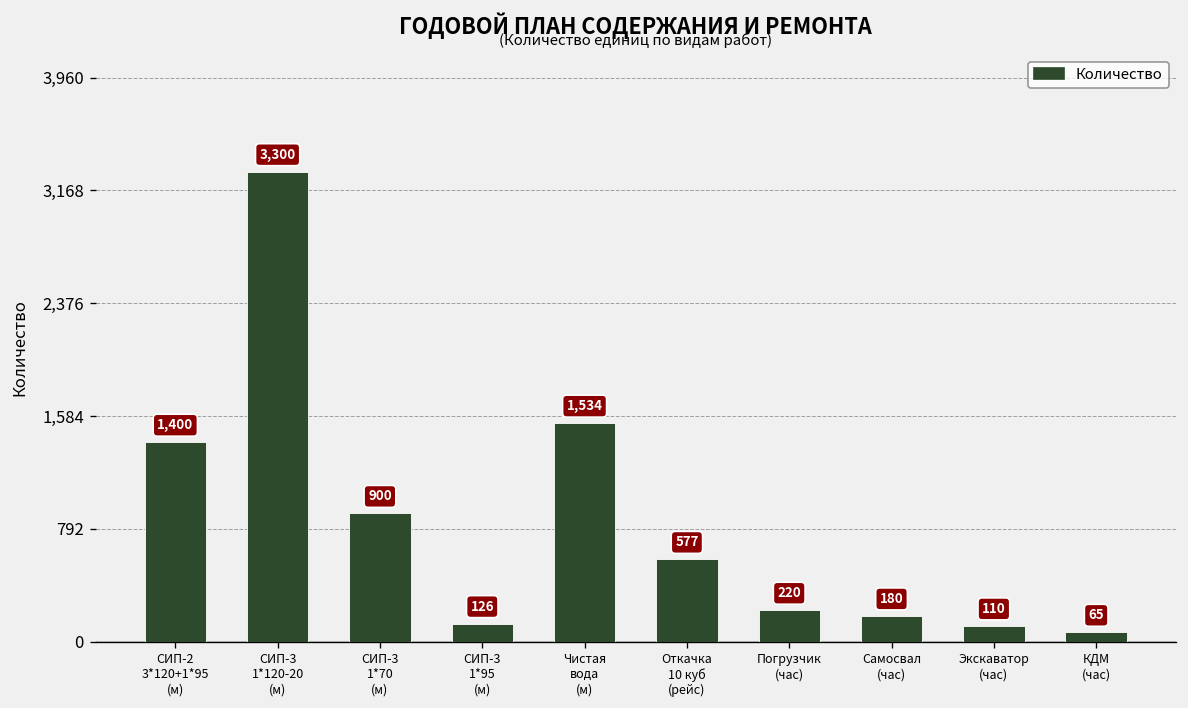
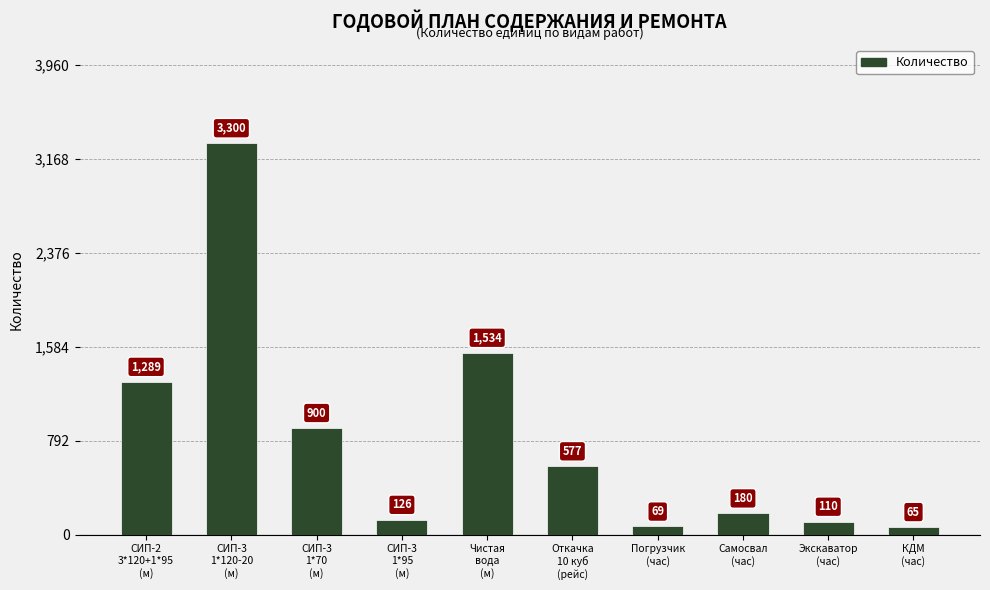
СИП-2 3*120+1*95 (м): 1,400 -> 1,289
Погрузчик (час): 220 -> 69
